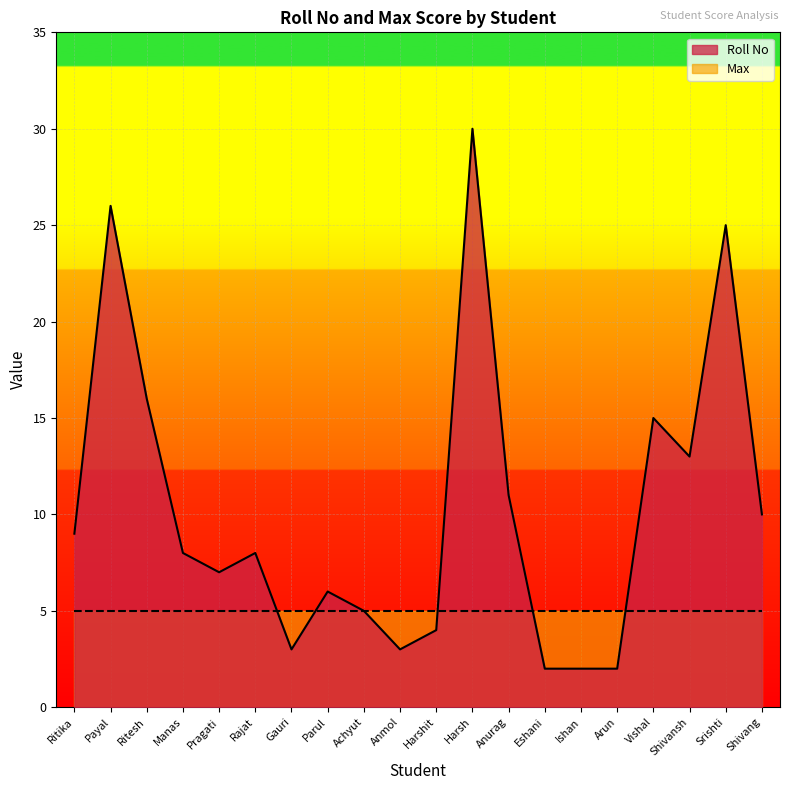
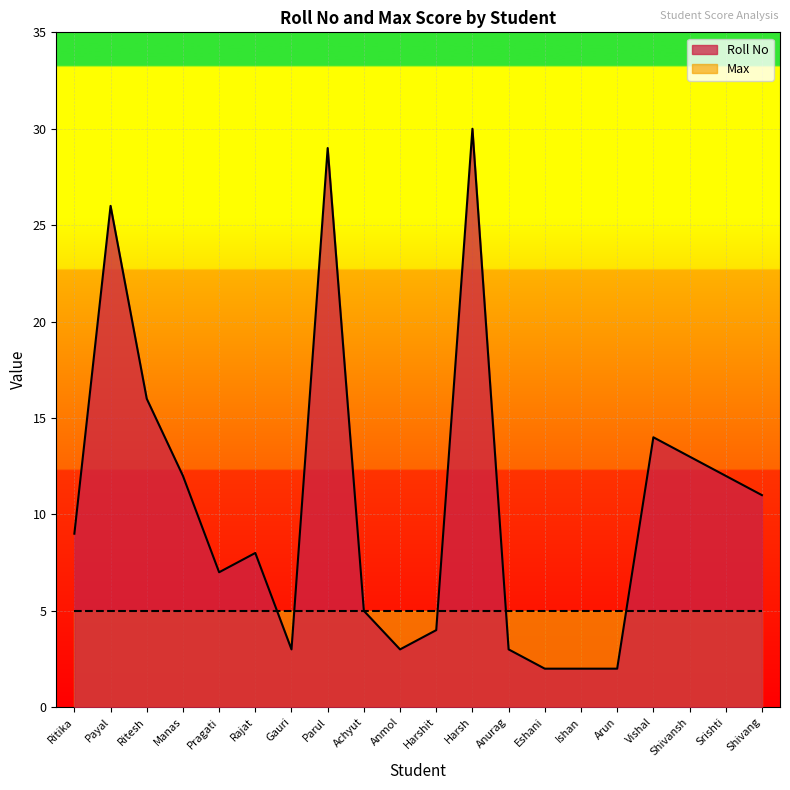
Roll No, Manas: 8 -> 12
Roll No, Parul: 6 -> 29
Roll No, Anurag: 11 -> 3
Roll No, Vishal: 15 -> 14
Roll No, Srishti: 25 -> 12
Roll No, Shivang: 10 -> 11
